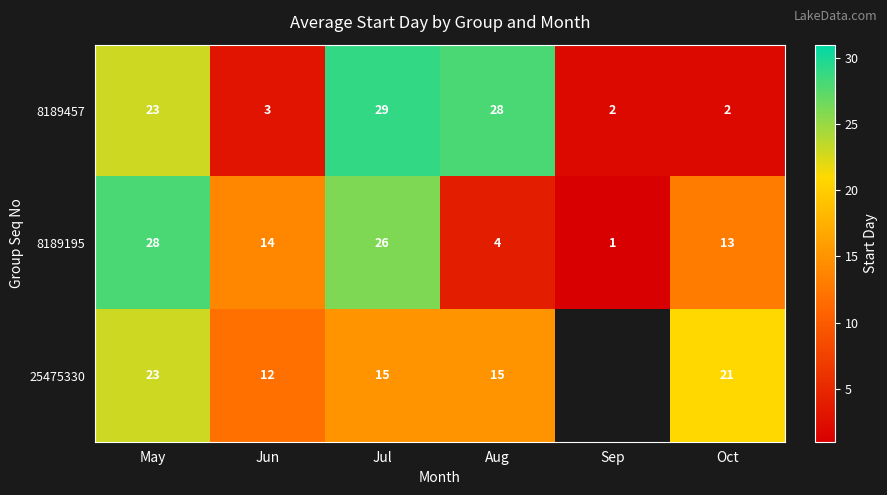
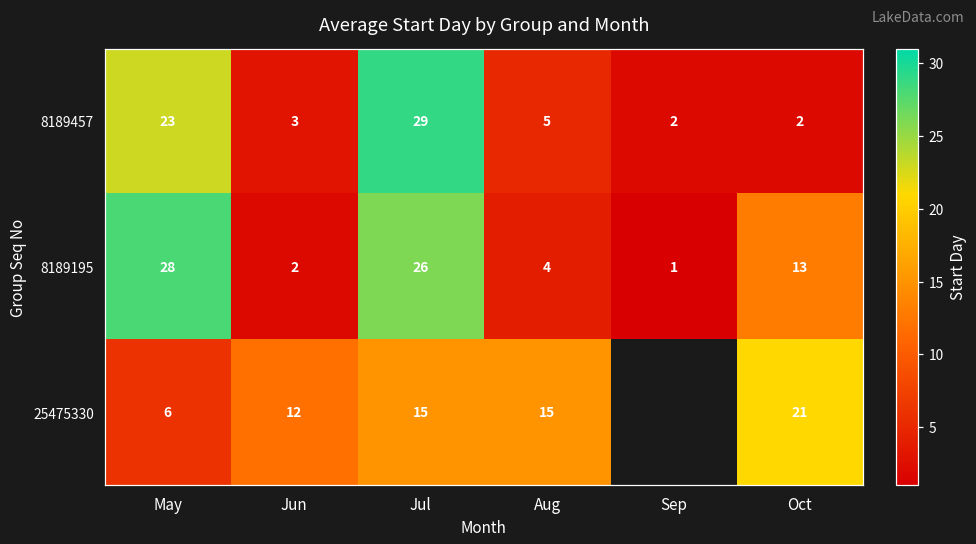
8189457, Aug: 28 -> 5
8189195, Jun: 14 -> 2
25475330, May: 23 -> 6
